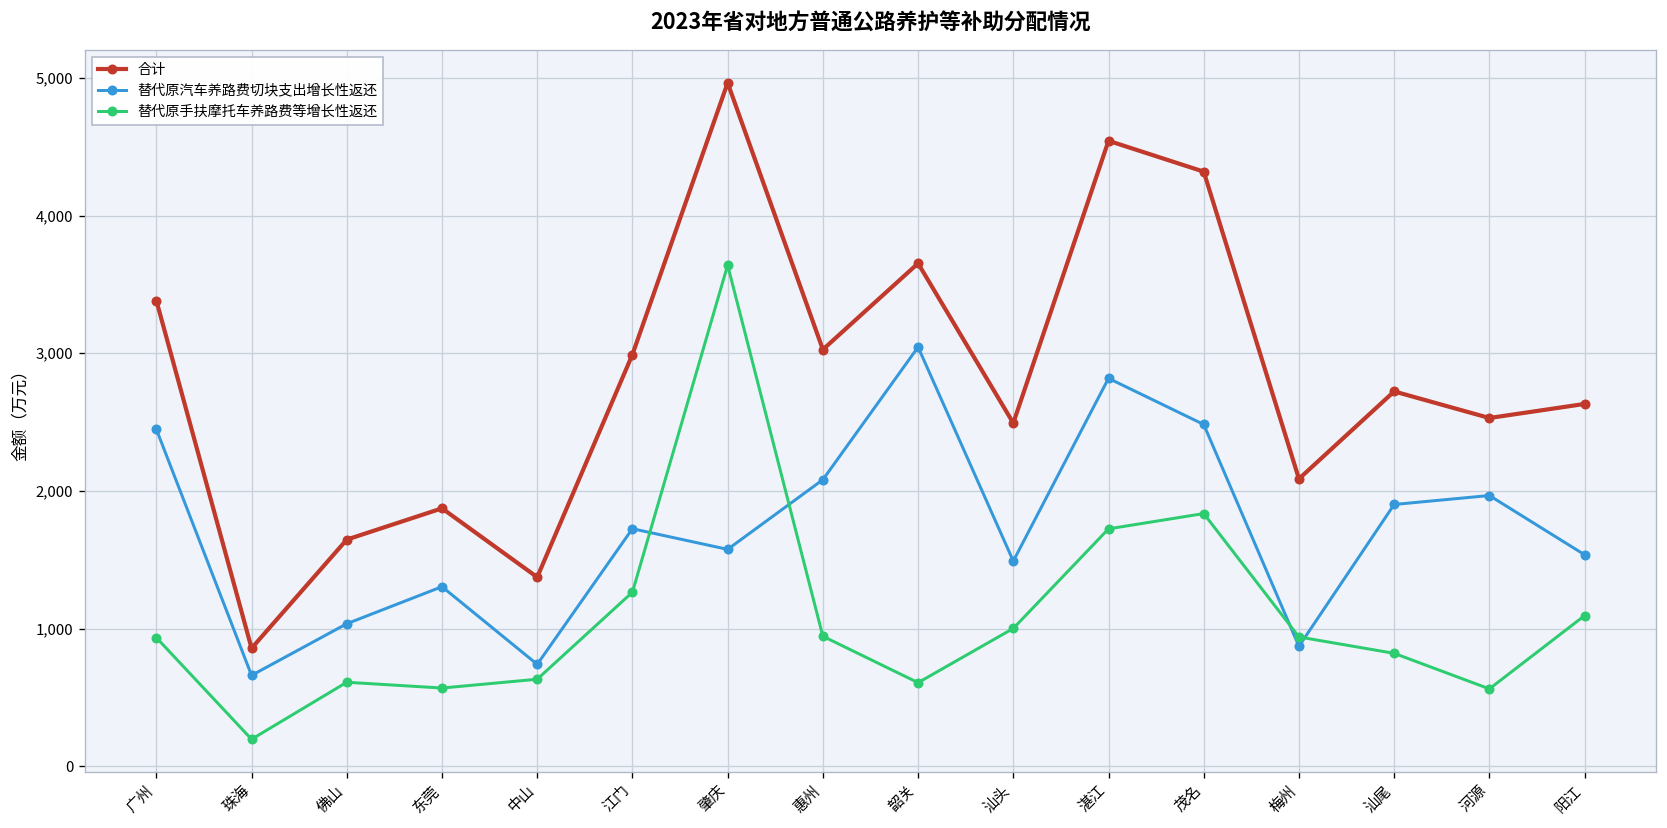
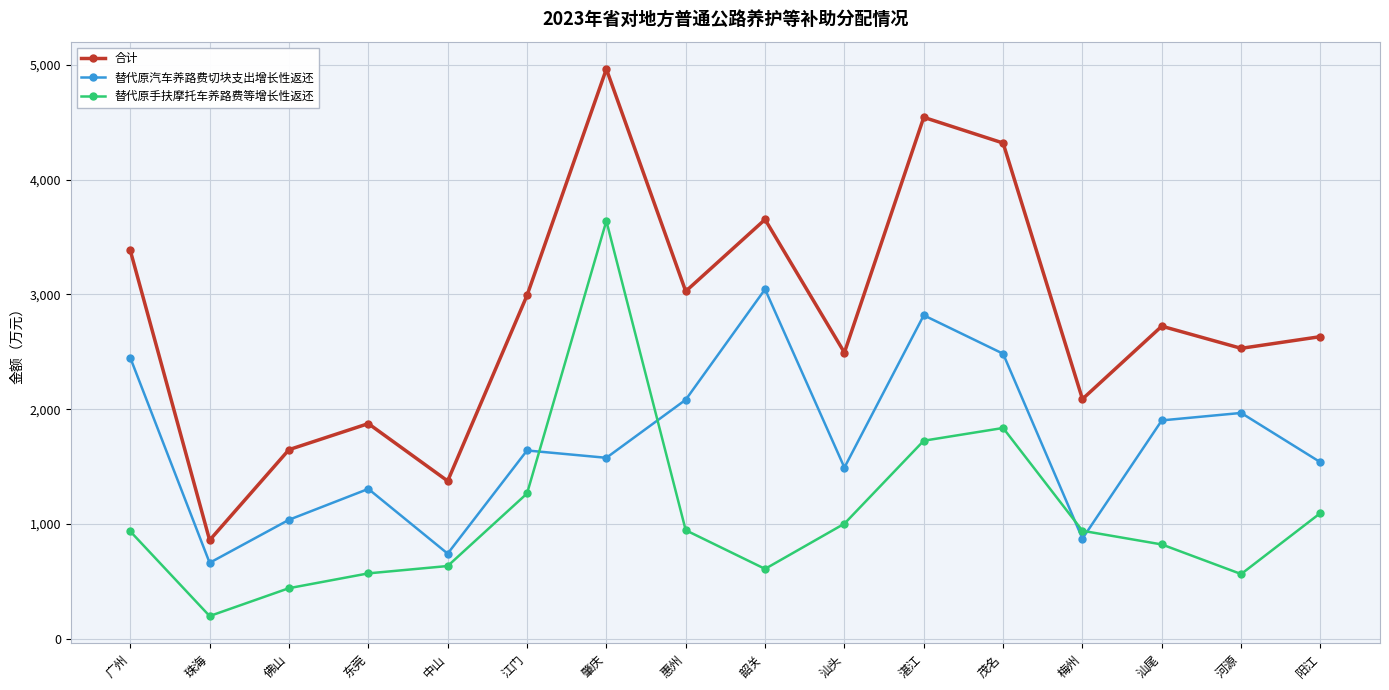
替代原手扶摩托车养路费等增长性返还, 佛山: 610 -> 440
替代原汽车养路费切块支出增长性返还, 江门: 1,730 -> 1,640
